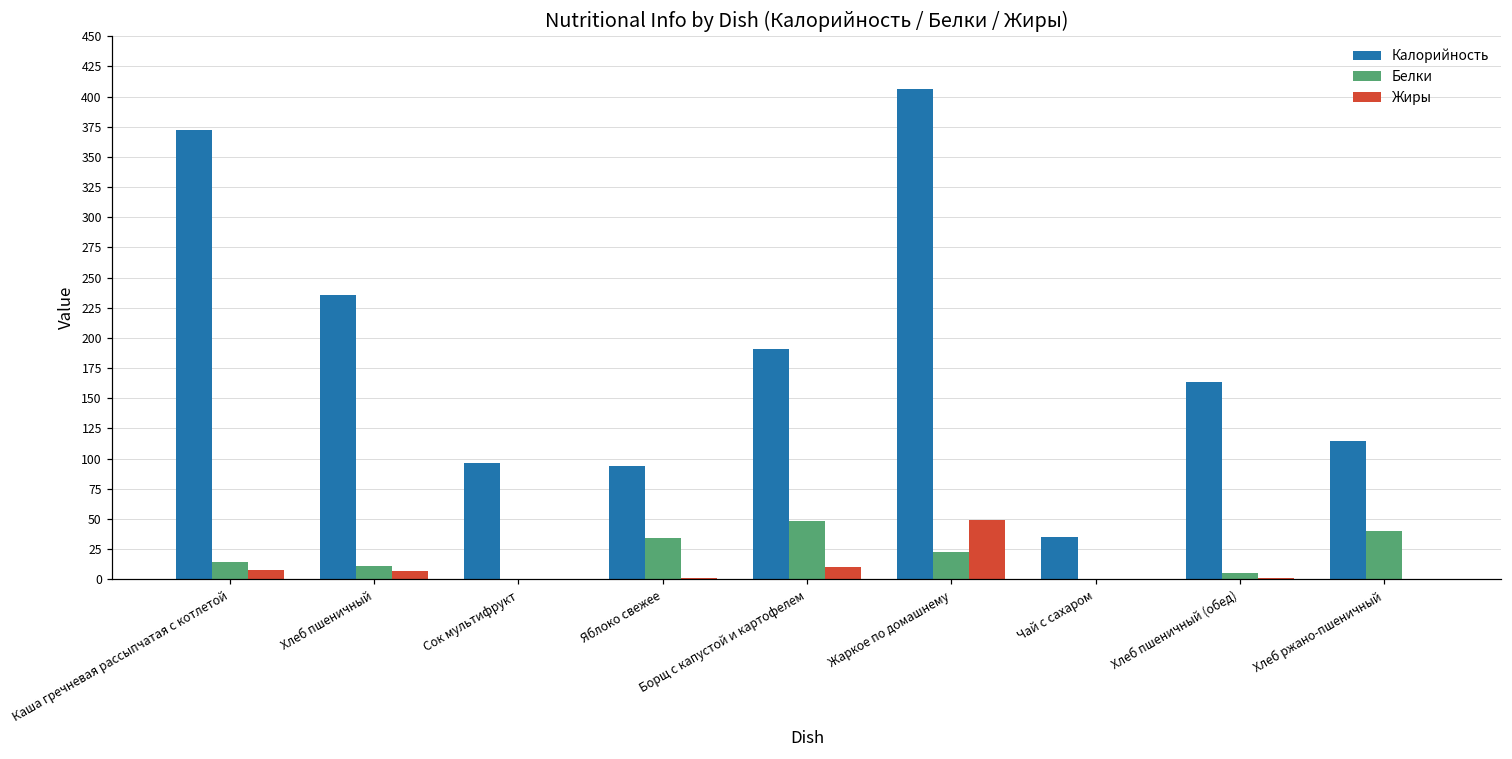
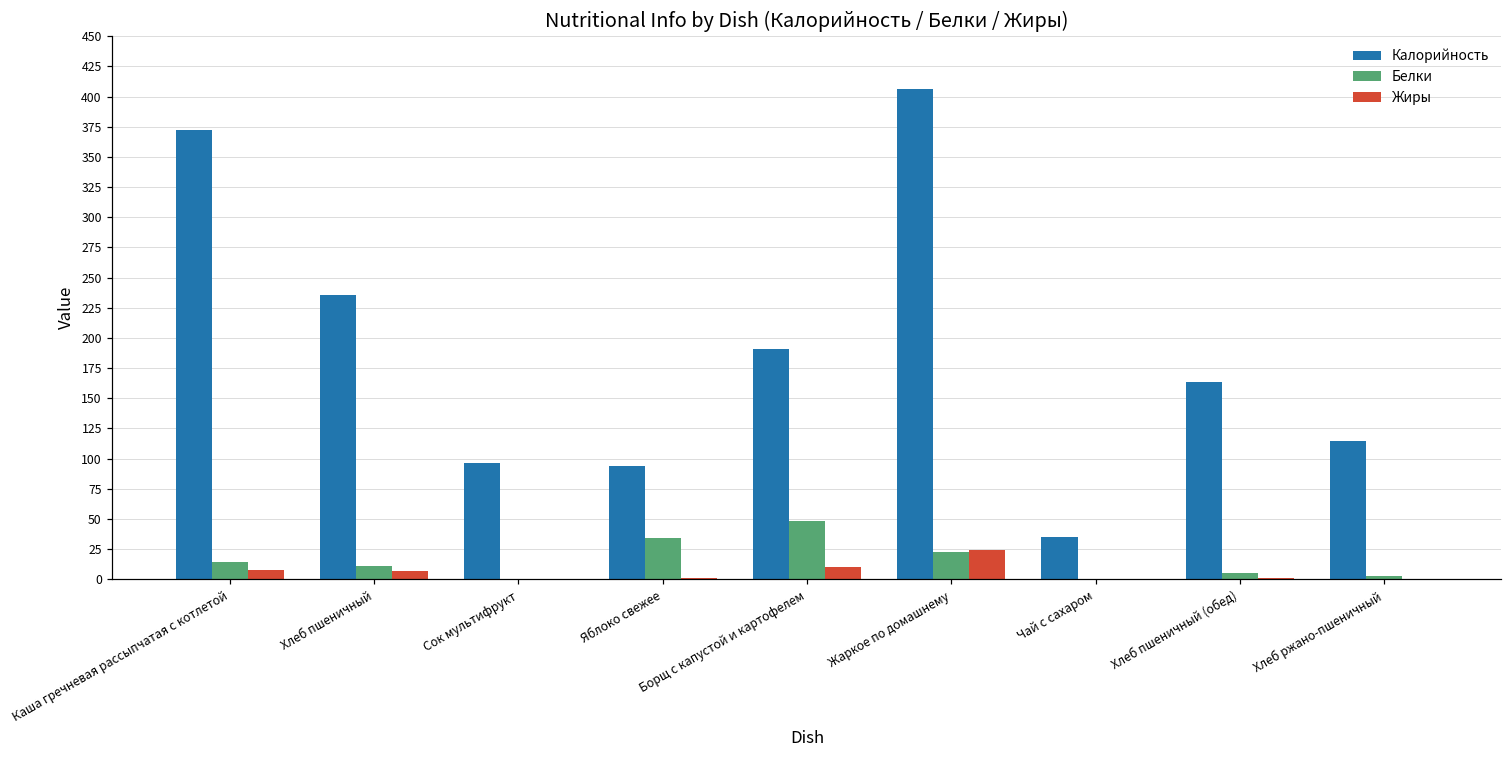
Жиры, Жаркое по домашнему: 49 -> 24
Белки, Хлеб ржано-пшеничный: 40 -> 3
